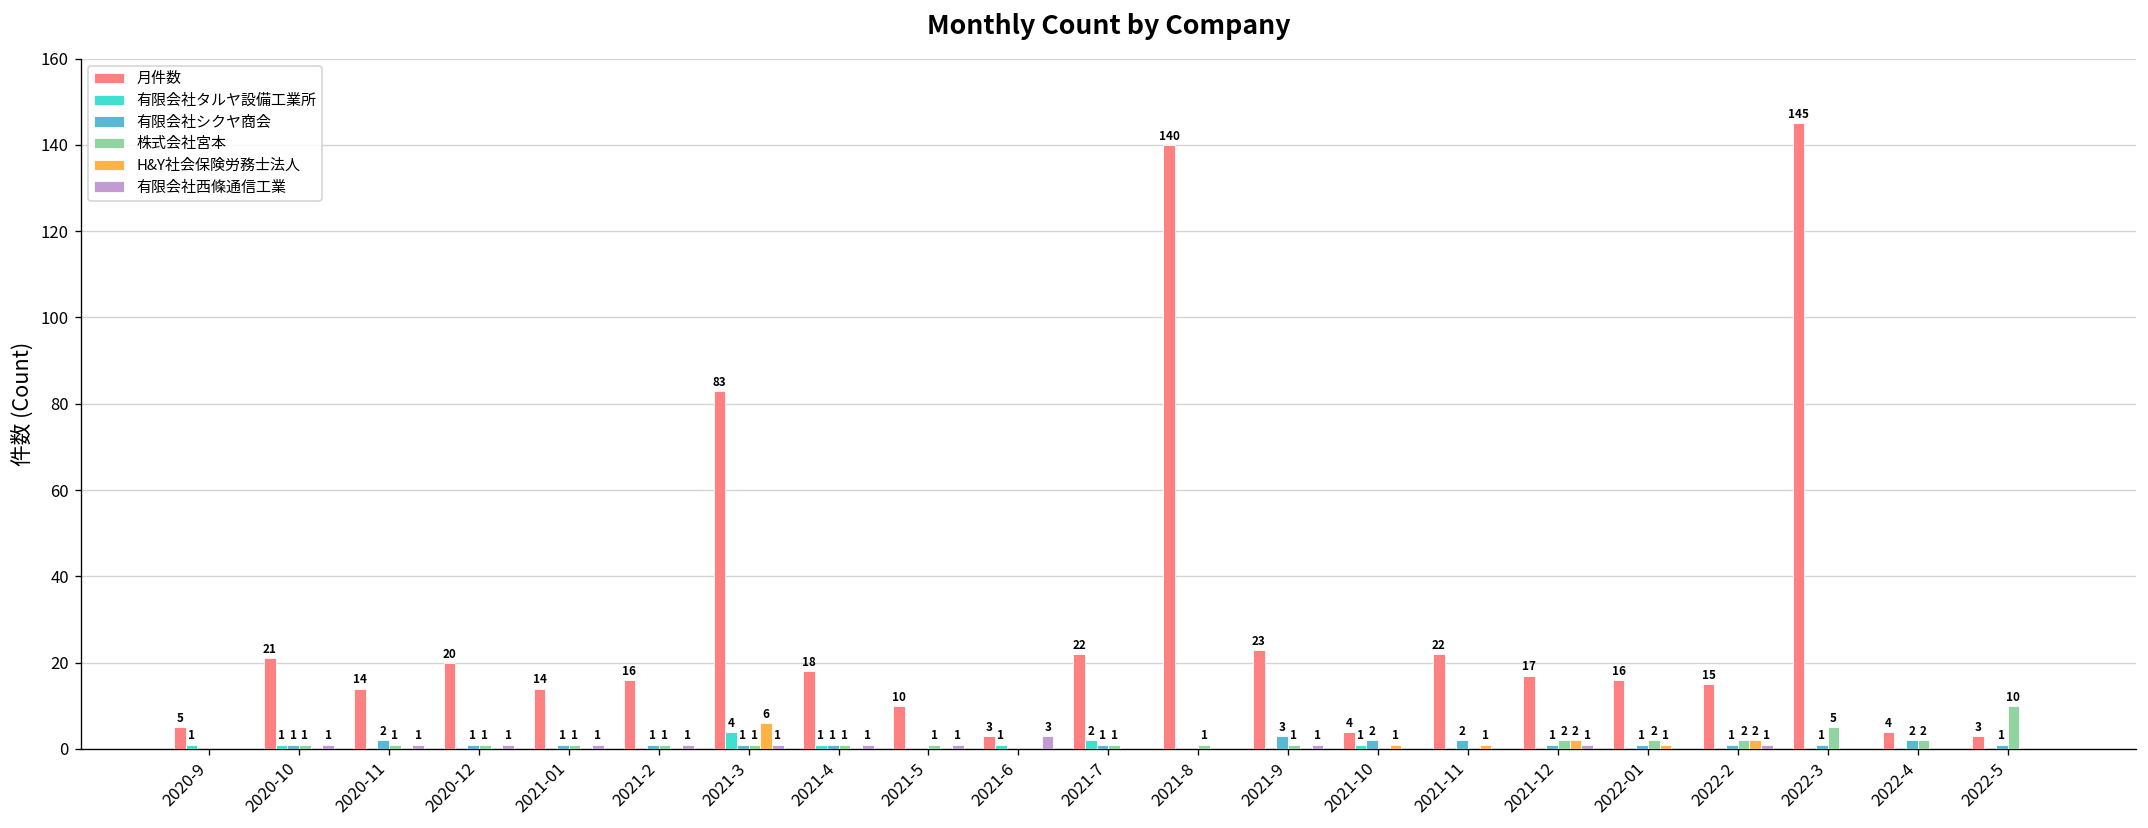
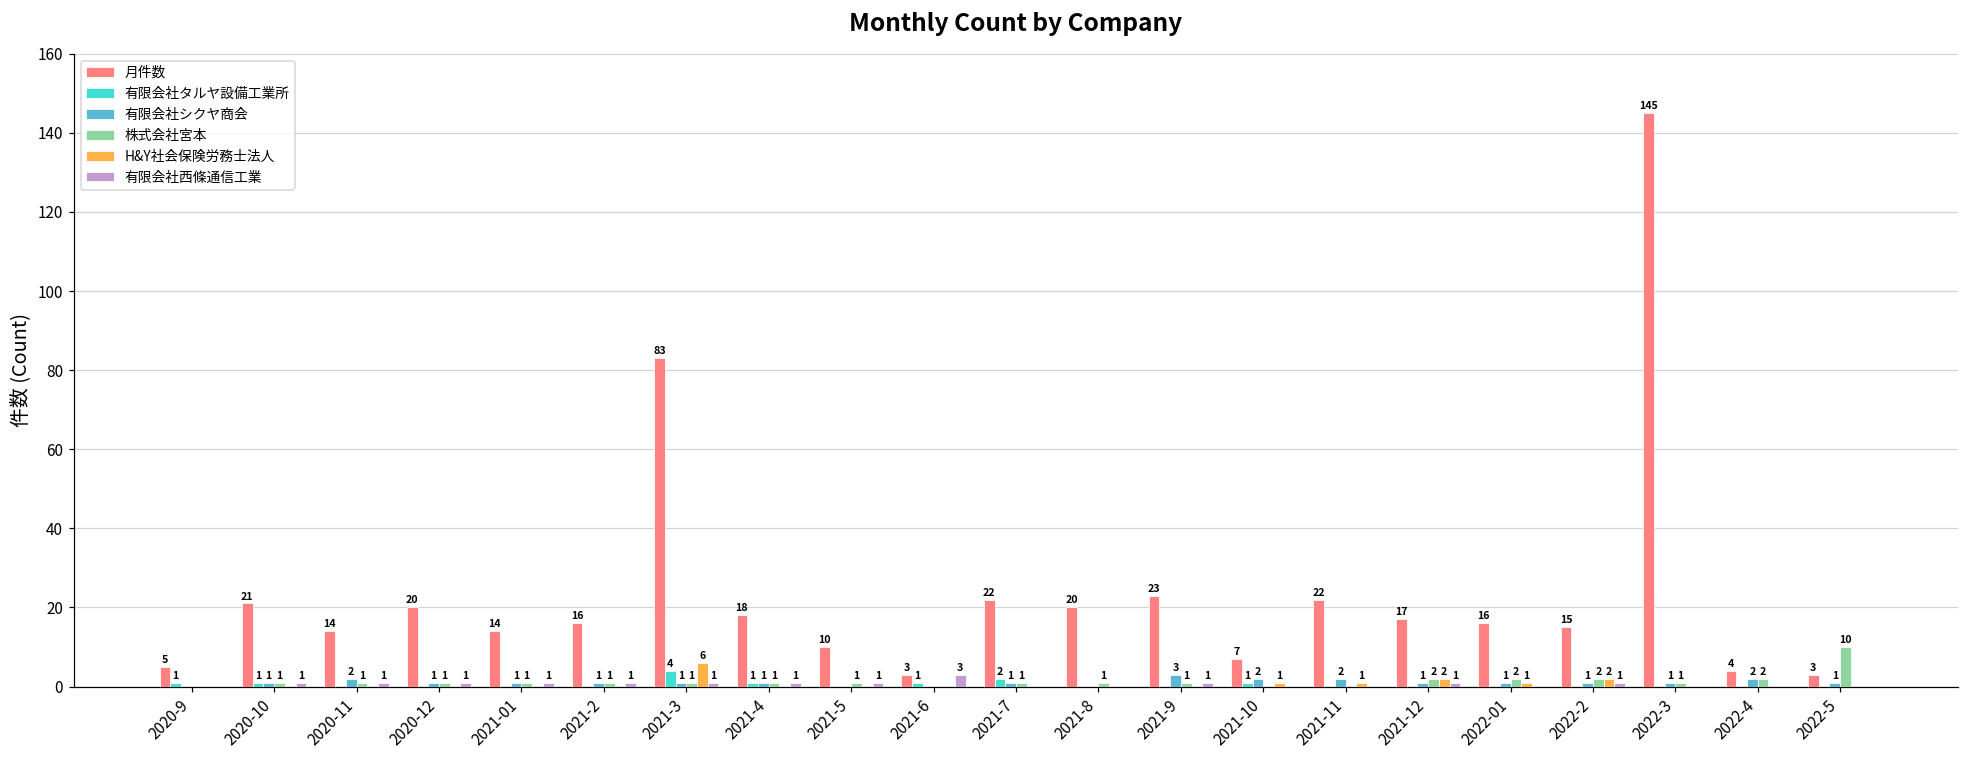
月件数, 2021-8: 140 -> 20
月件数, 2021-10: 4 -> 7
株式会社宮本, 2022-3: 5 -> 1
